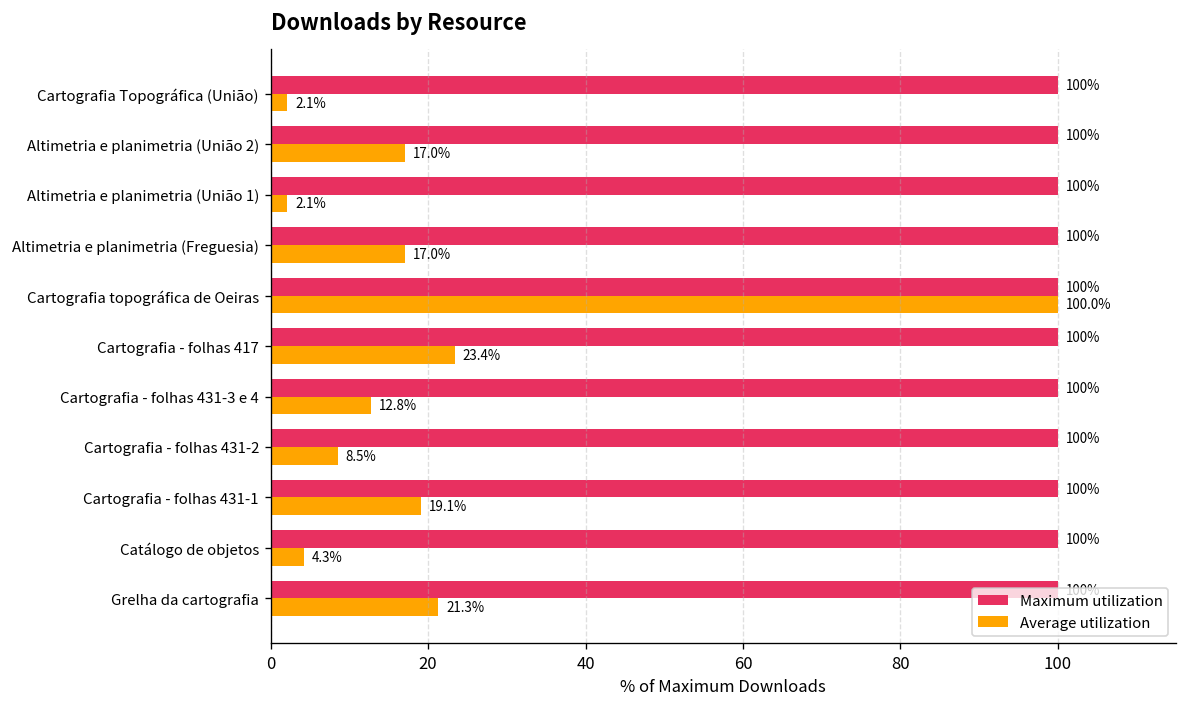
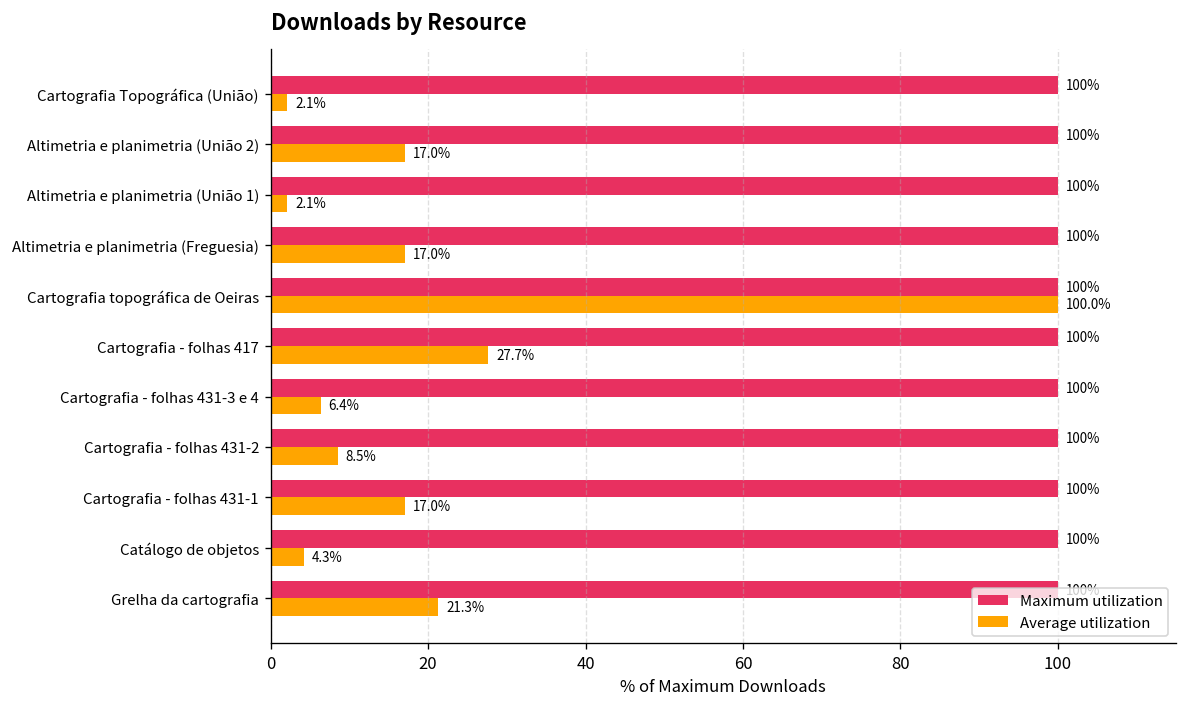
Average utilization, Cartografia - folhas 417: 23.4% -> 27.7%
Average utilization, Cartografia - folhas 431-3 e 4: 12.8% -> 6.4%
Average utilization, Cartografia - folhas 431-1: 19.1% -> 17.0%
